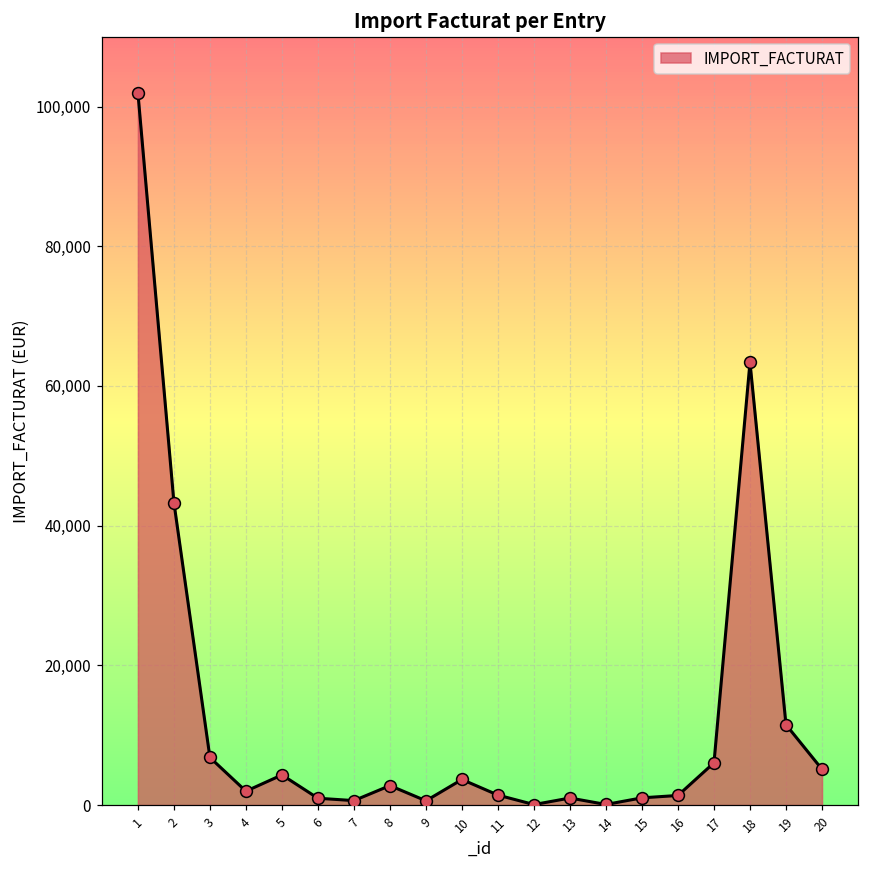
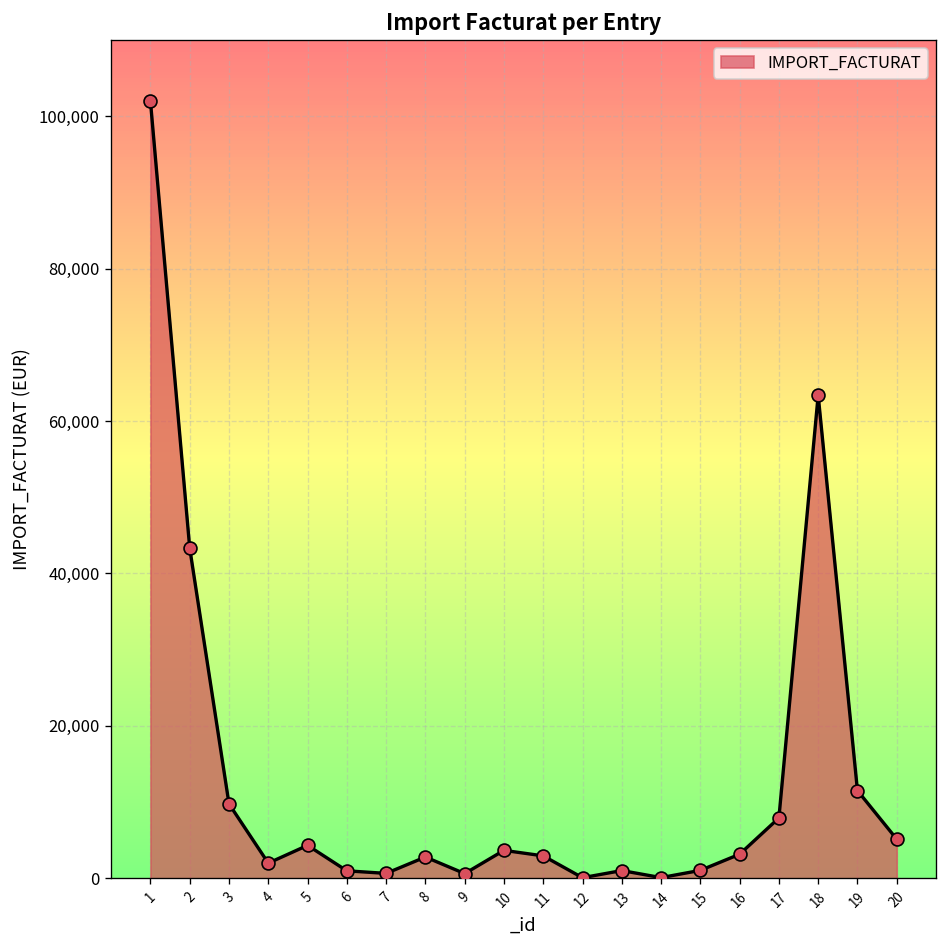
3: 7,000 -> 10,000
11: 1,000 -> 3,000
16: 1,000 -> 3,000
17: 6,000 -> 8,000
